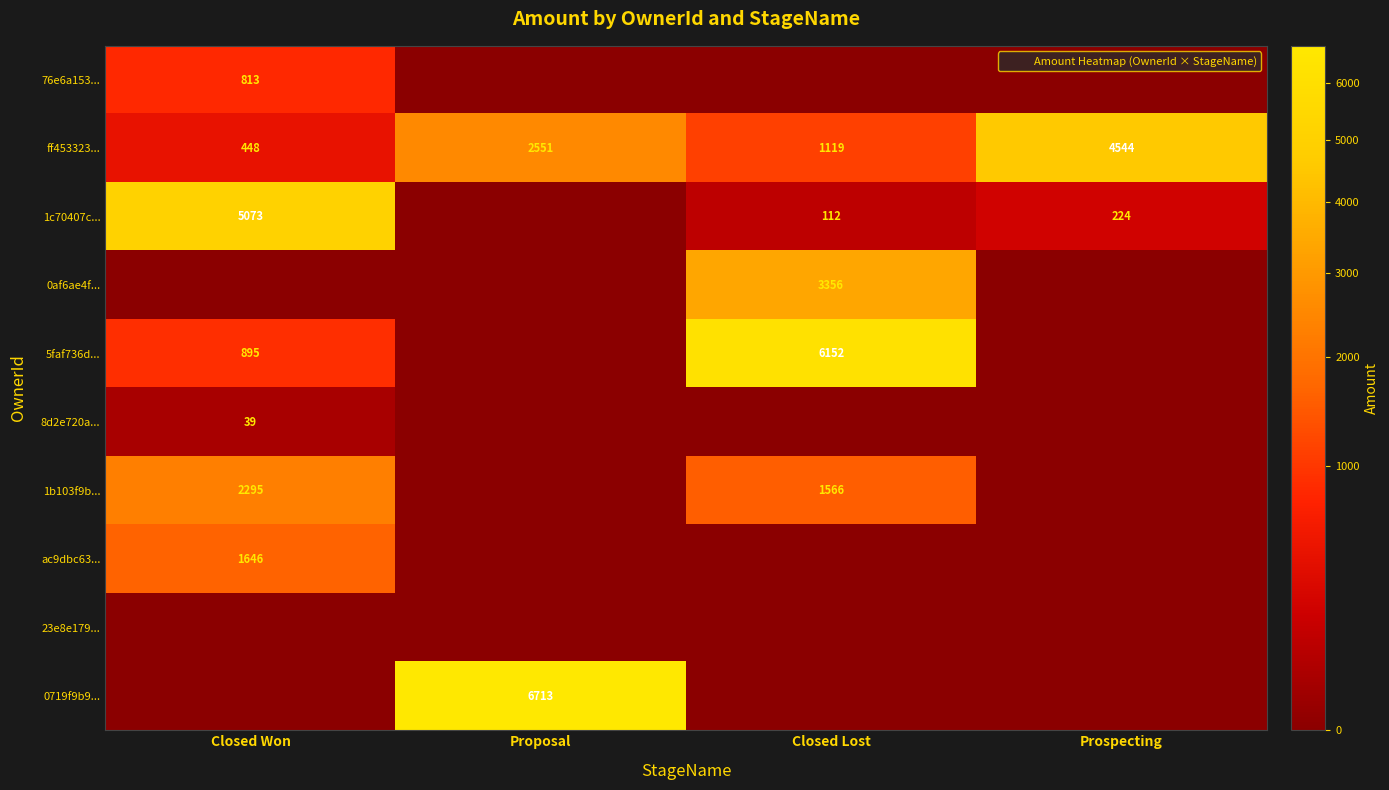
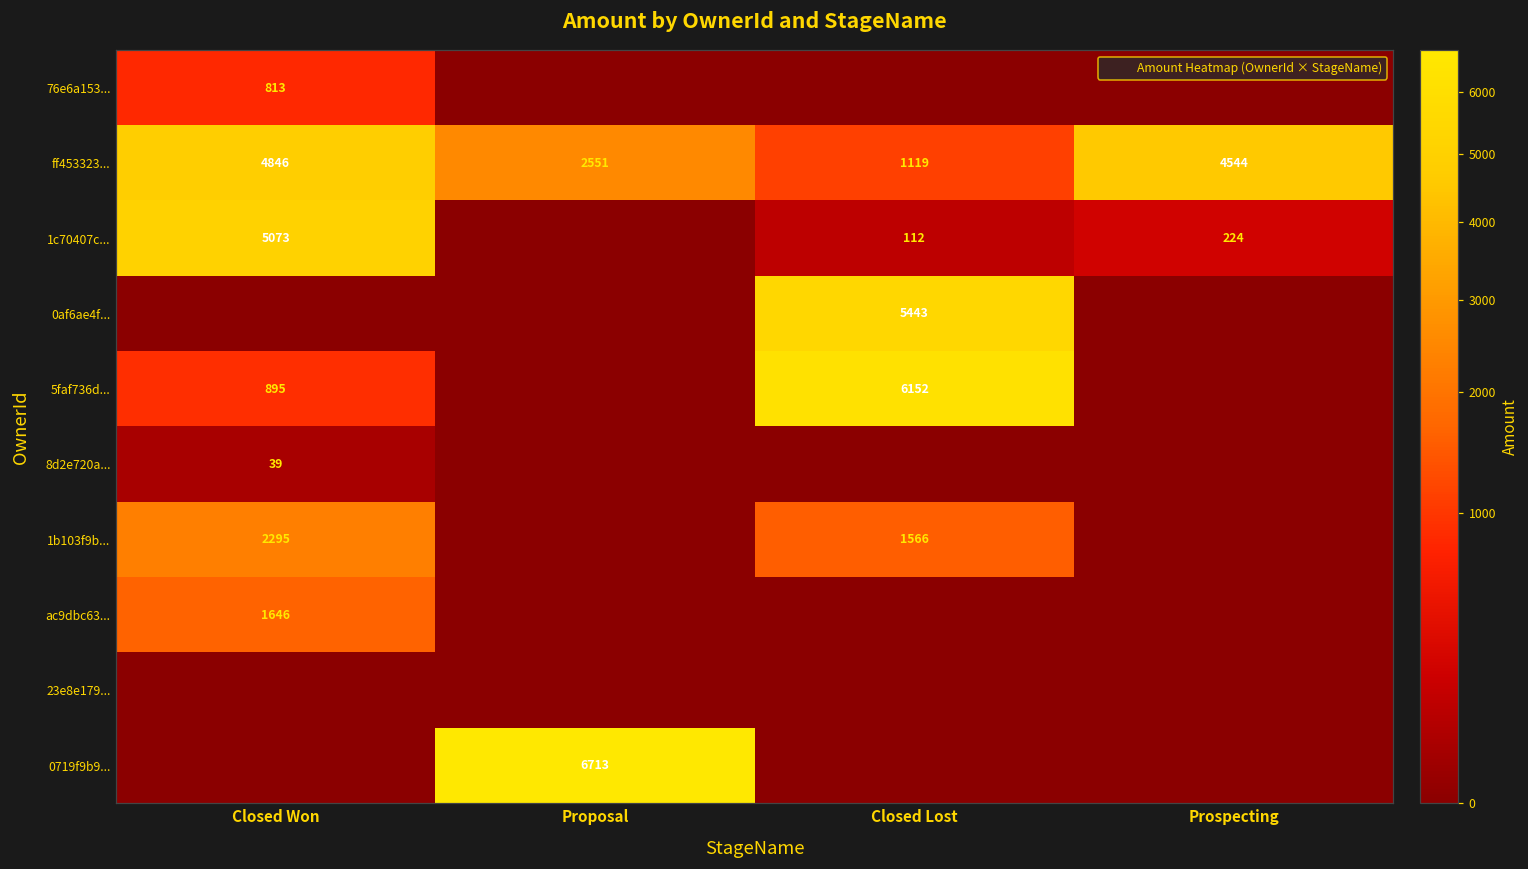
ff453323..., Closed Won: 448 -> 4846
0af6ae4f..., Closed Lost: 3356 -> 5443
